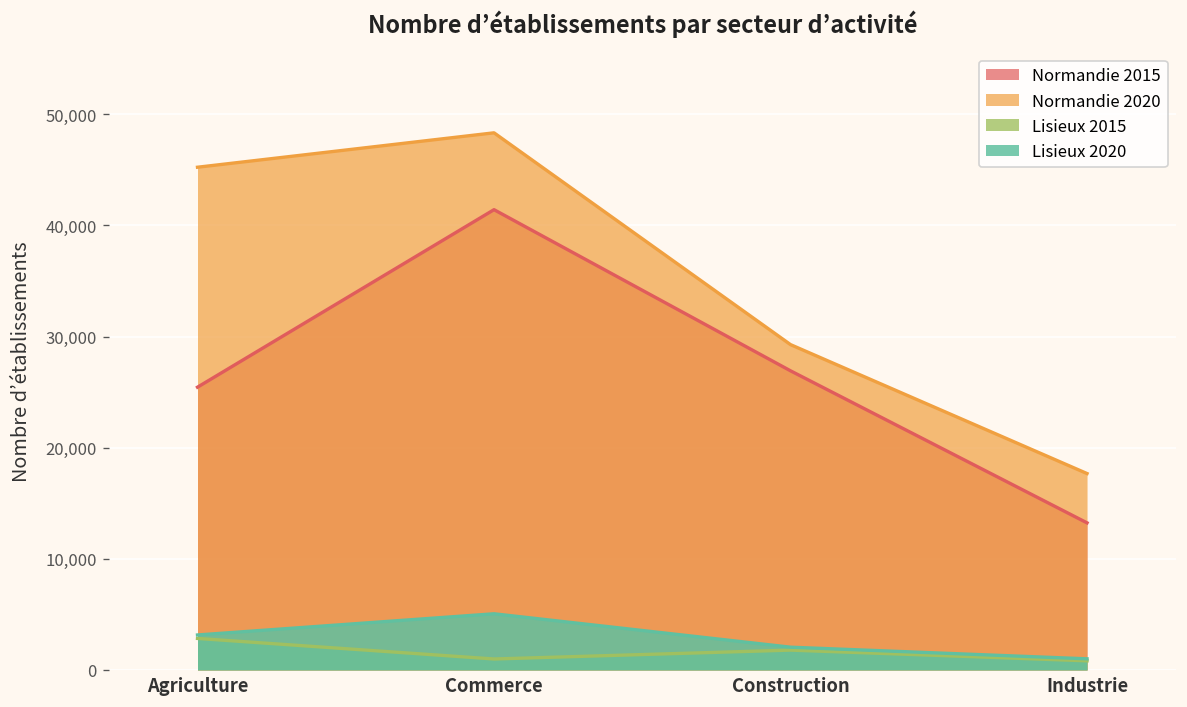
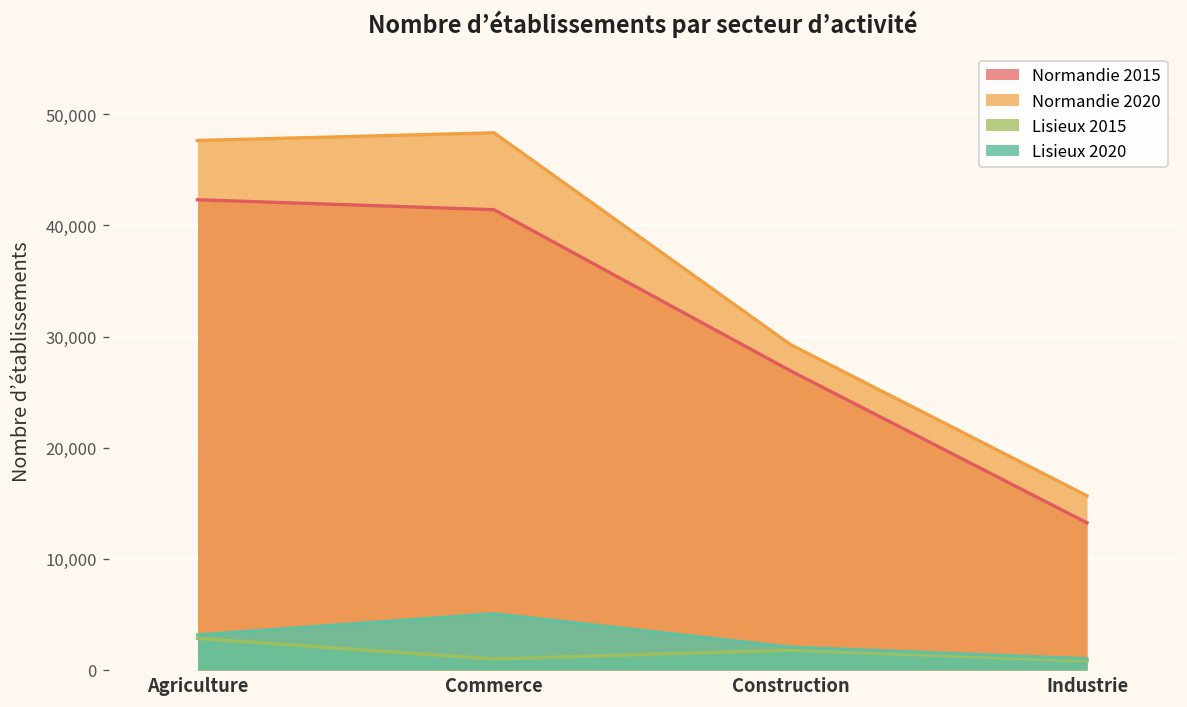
Normandie 2015, Agriculture: 25,000 -> 42,000
Normandie 2020, Agriculture: 45,000 -> 48,000
Normandie 2020, Industrie: 18,000 -> 16,000
